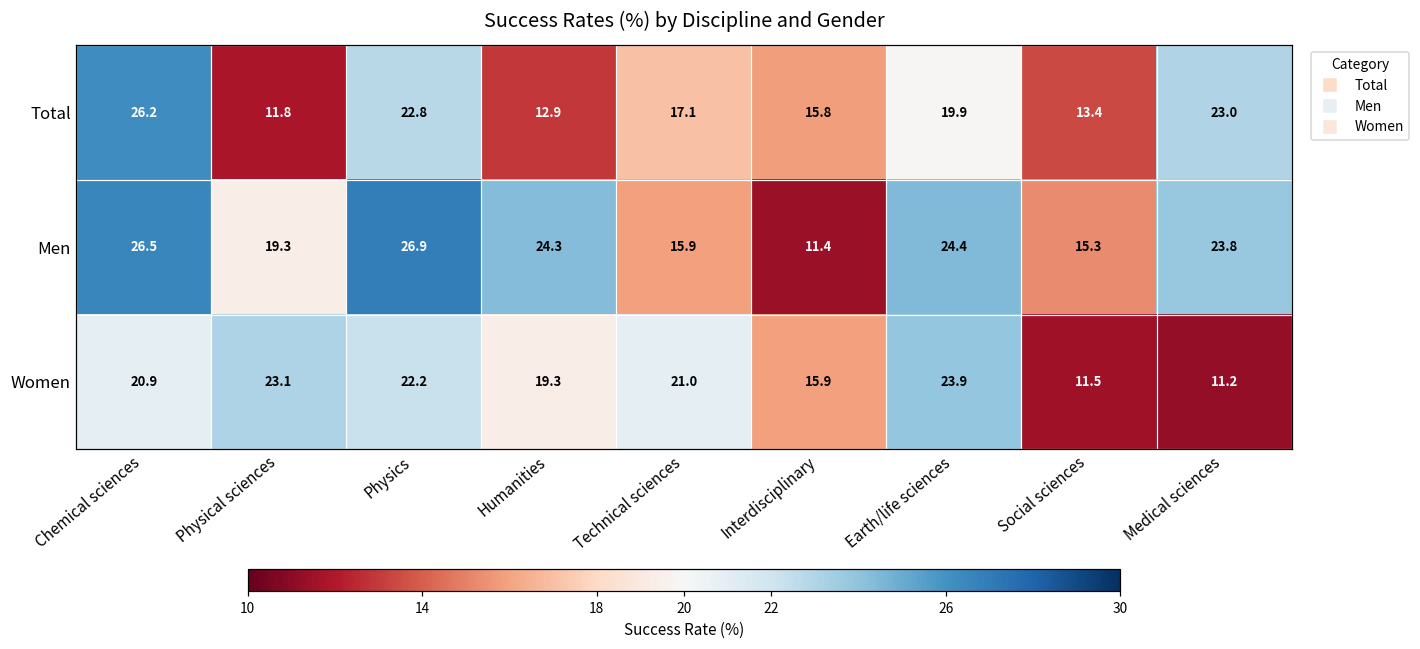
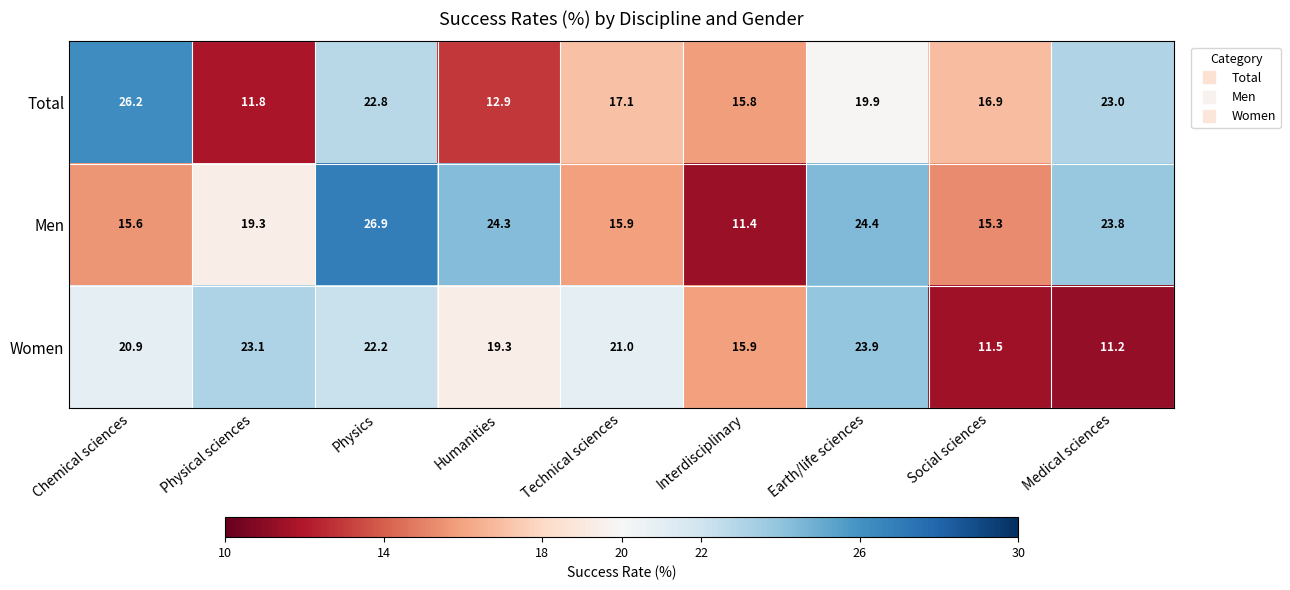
Total, Social sciences: 13.4 -> 16.9
Men, Chemical sciences: 26.5 -> 15.6
